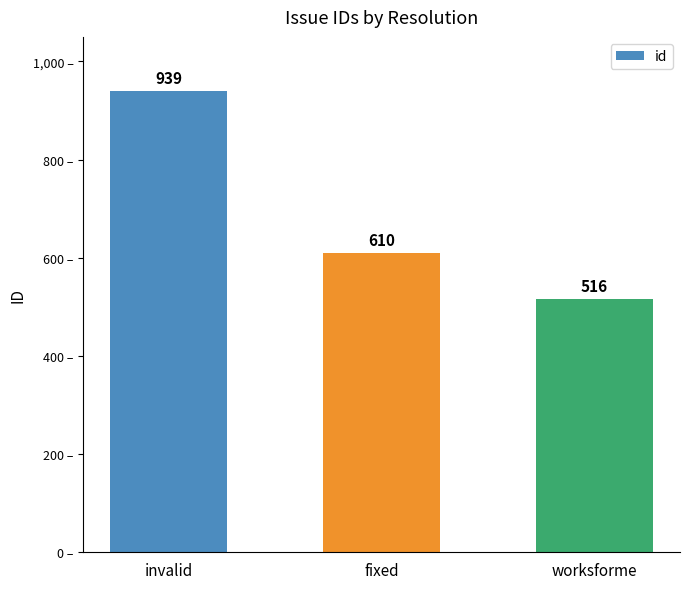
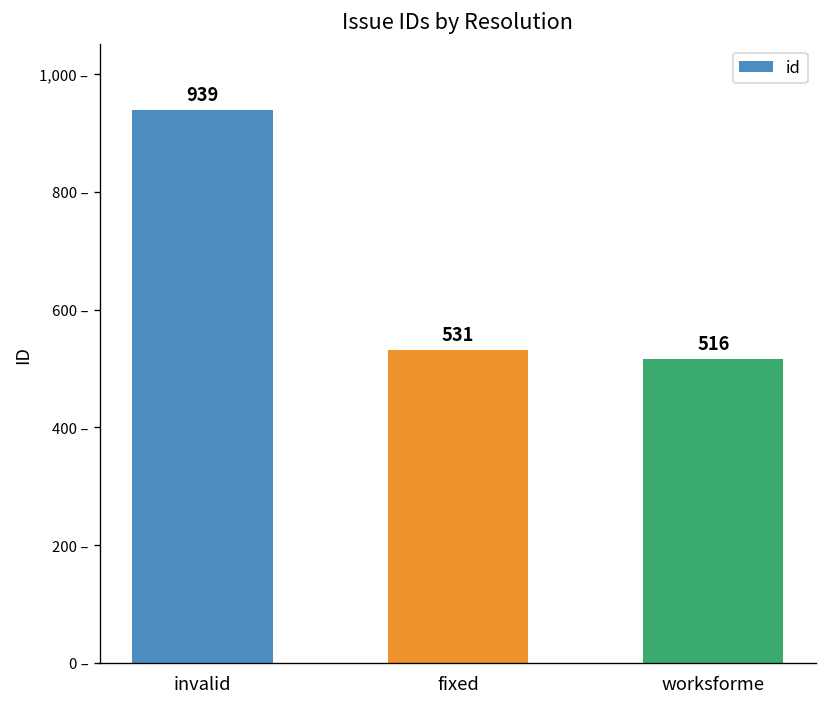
fixed: 610 -> 531
